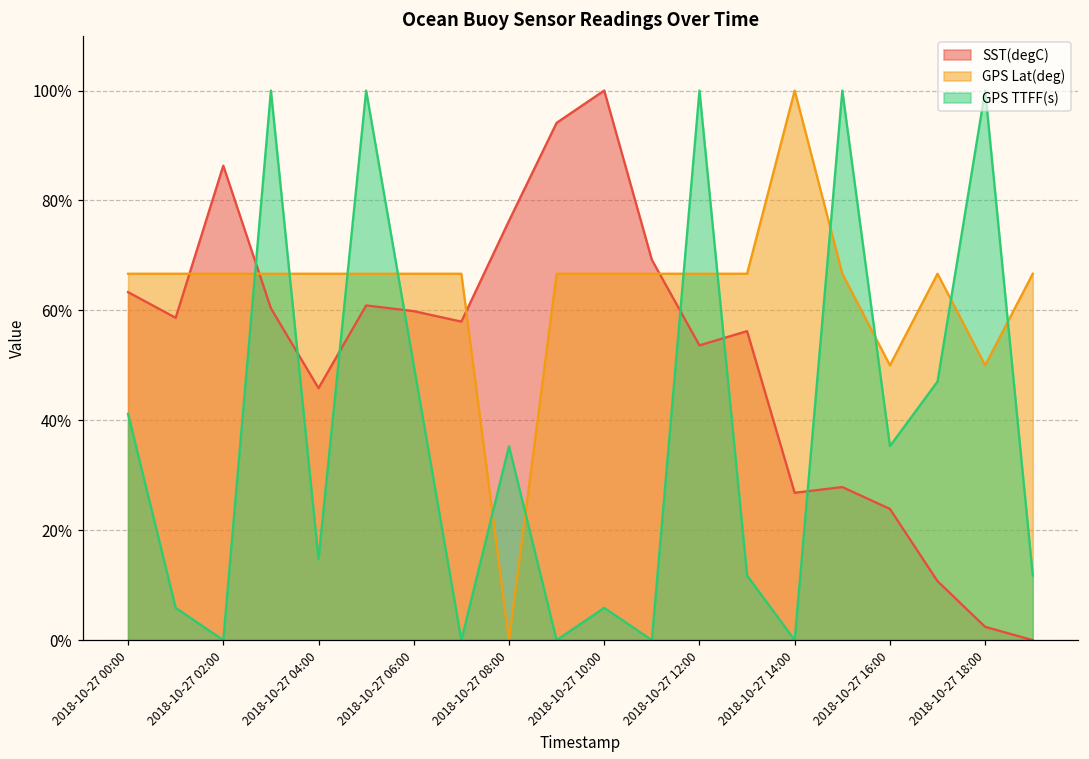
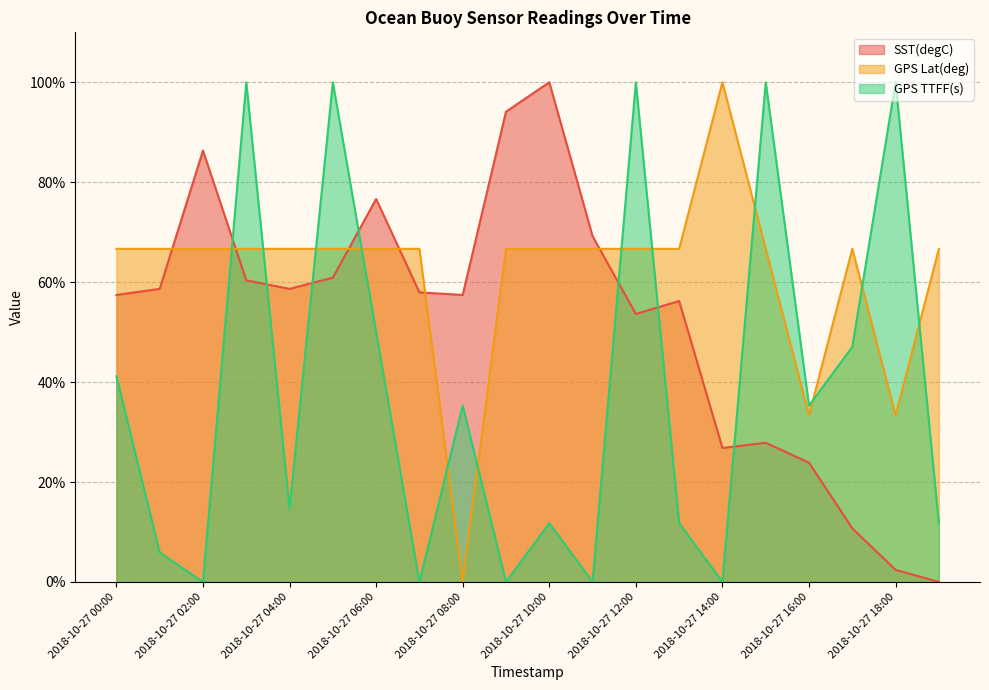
SST(degC), 2018-10-27 00:00: 63% -> 57%
SST(degC), 2018-10-27 04:00: 46% -> 59%
SST(degC), 2018-10-27 06:00: 60% -> 77%
SST(degC), 2018-10-27 08:00: 76% -> 57%
GPS TTFF(s), 2018-10-27 10:00: 6% -> 12%
GPS Lat(deg), 2018-10-27 16:00: 50% -> 33%
GPS Lat(deg), 2018-10-27 18:00: 50% -> 33%
